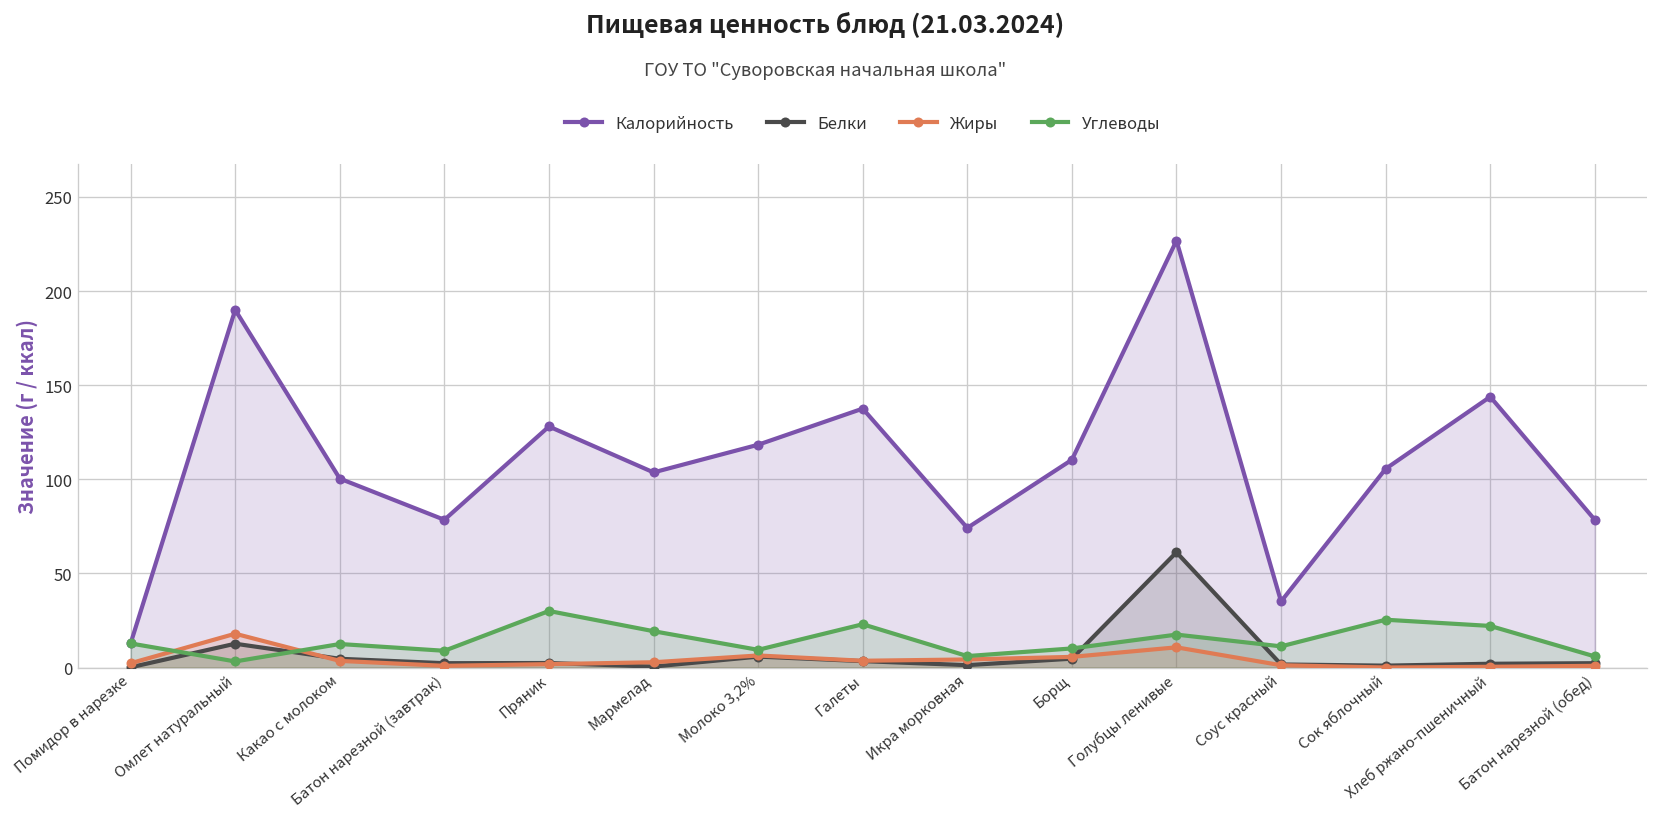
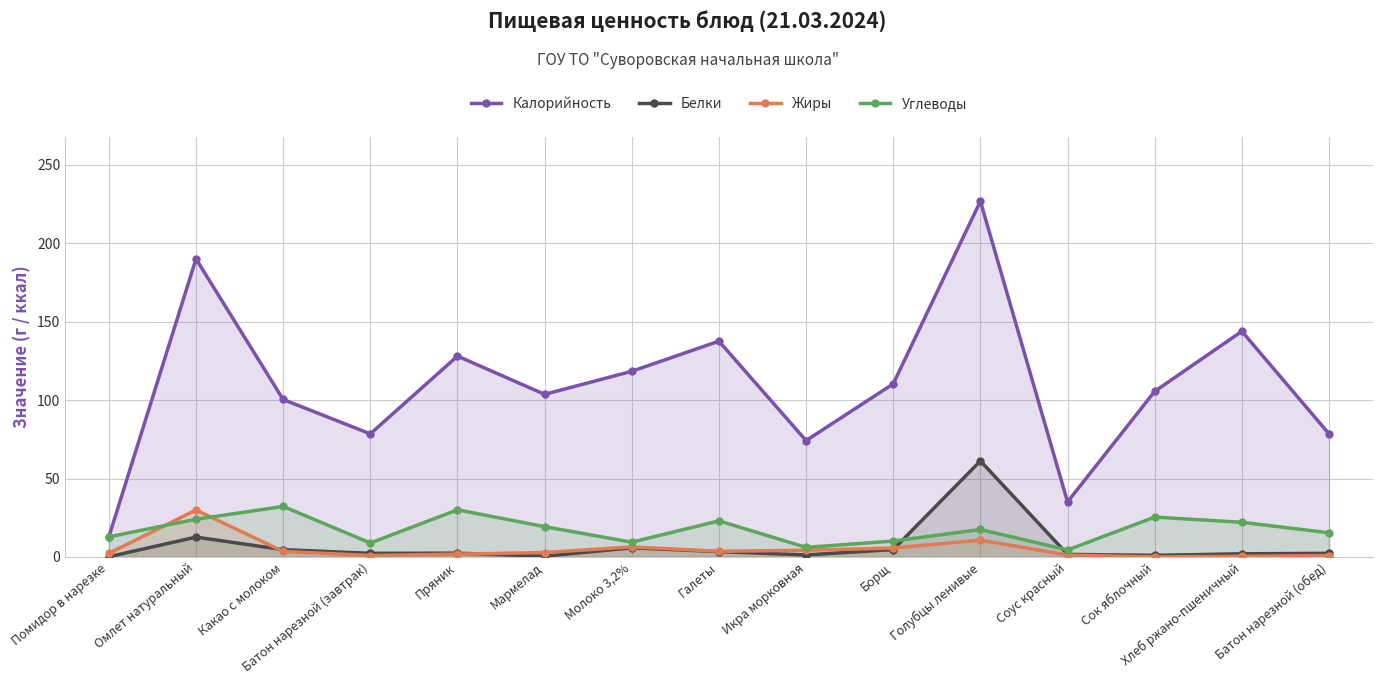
Жиры, Омлет натуральный: 18 -> 30
Углеводы, Омлет натуральный: 3 -> 24
Углеводы, Какао с молоком: 12 -> 32
Углеводы, Соус красный: 11 -> 4
Углеводы, Батон нарезной (обед): 6 -> 15
